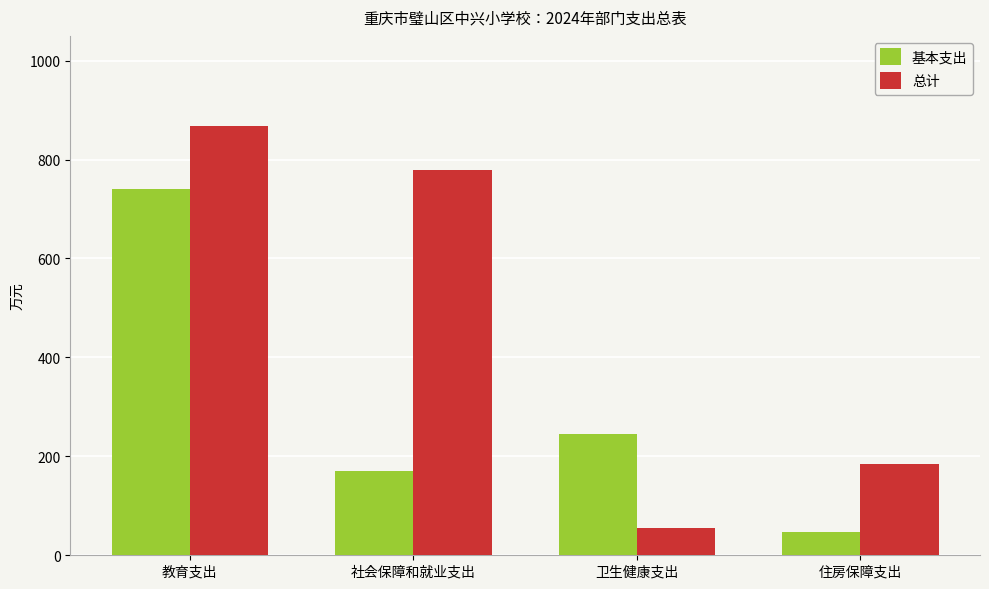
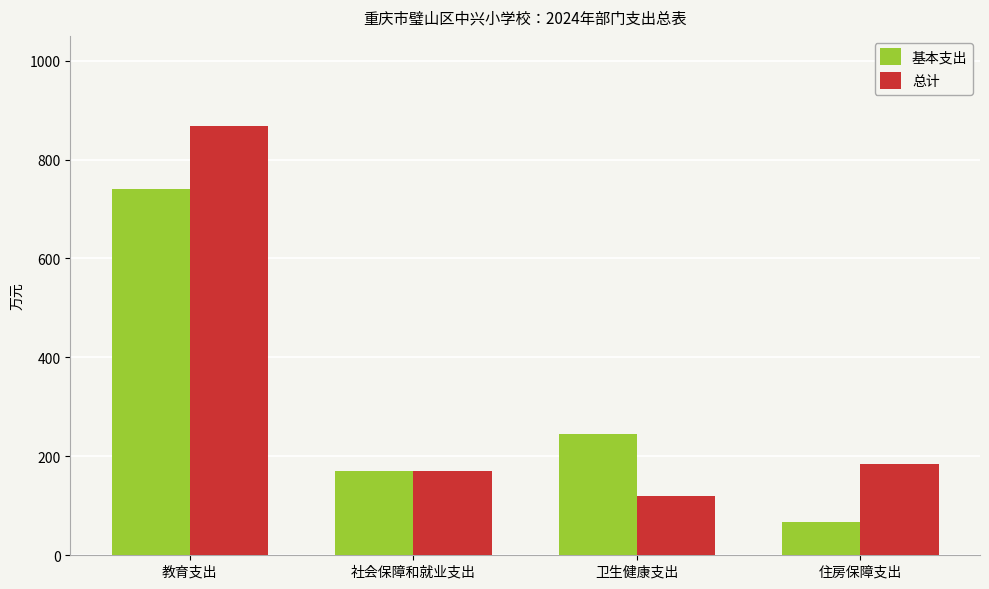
总计, 社会保障和就业支出: 780 -> 170
总计, 卫生健康支出: 60 -> 120
基本支出, 住房保障支出: 50 -> 70
